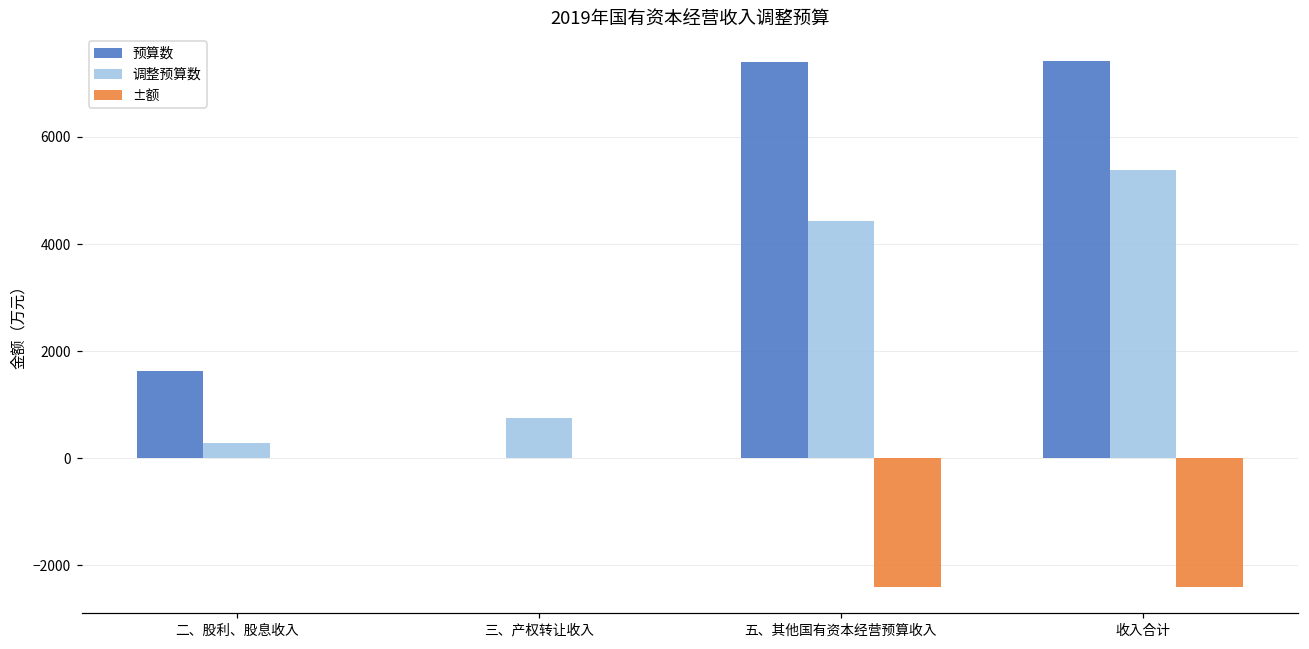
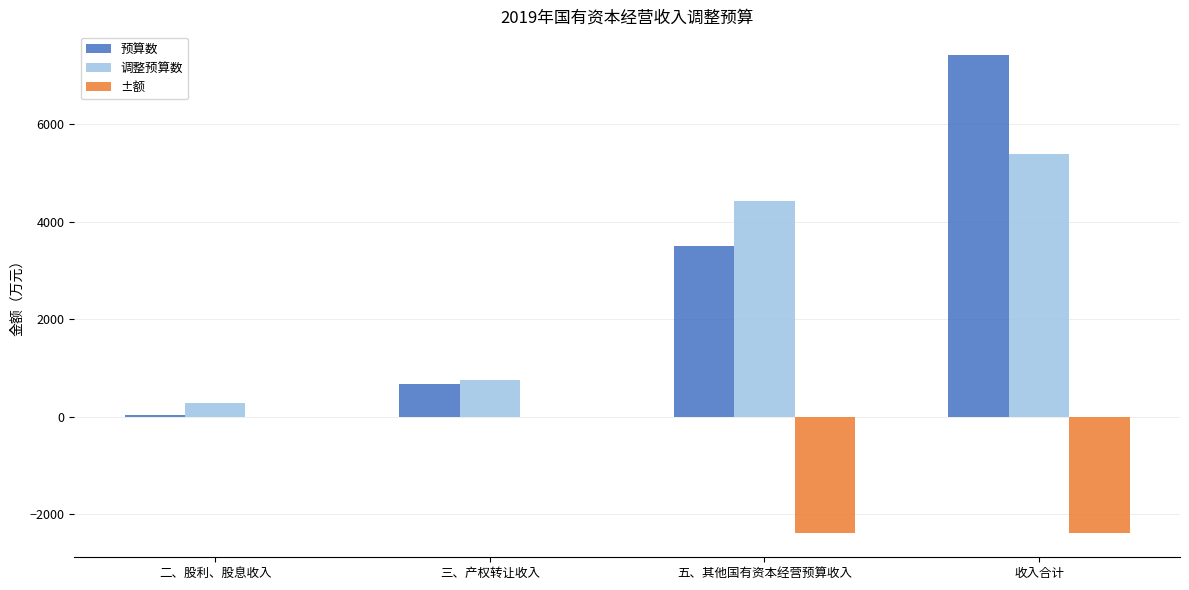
预算数, 二、股利、股息收入: 1600 -> 0
预算数, 三、产权转让收入: 0 -> 700
预算数, 五、其他国有资本经营预算收入: 7400 -> 3500
